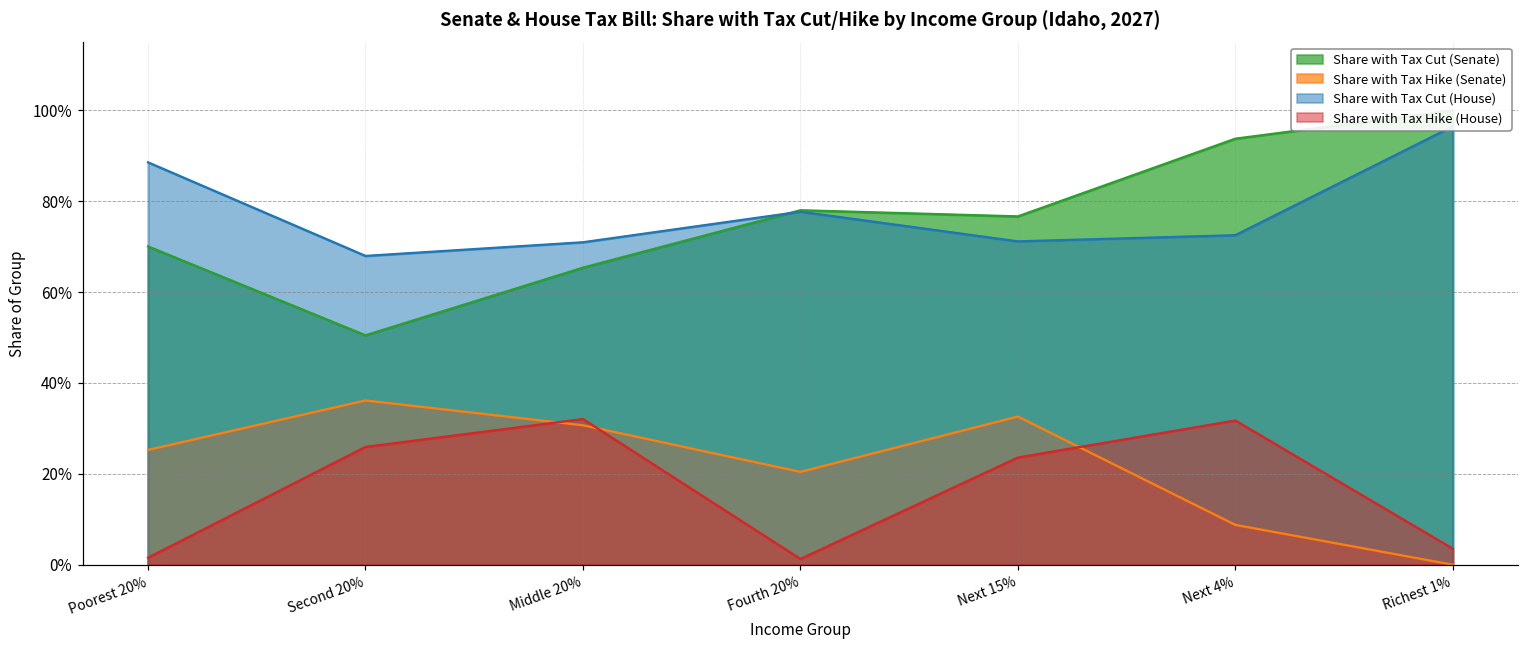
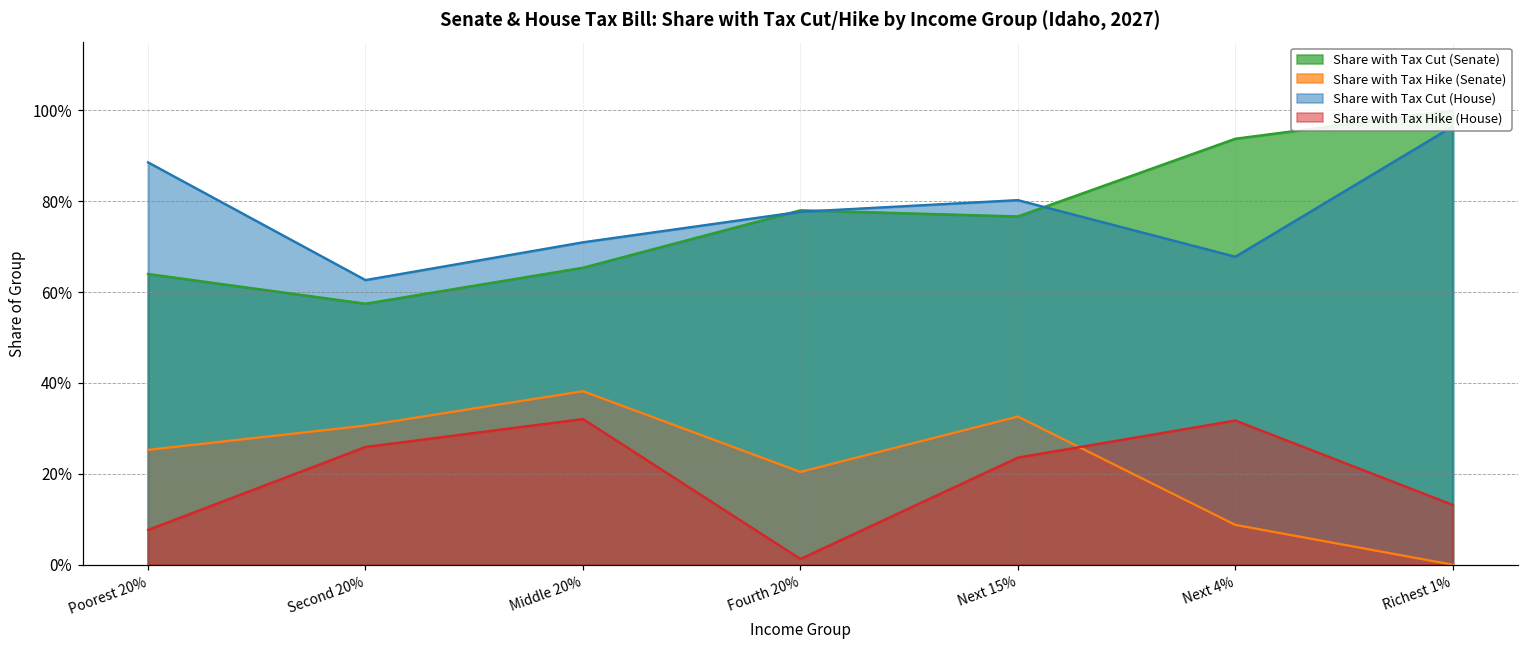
Share with Tax Cut (Senate), Poorest 20%: 70% -> 64%
Share with Tax Hike (House), Poorest 20%: 2% -> 8%
Share with Tax Cut (Senate), Second 20%: 50% -> 57%
Share with Tax Hike (Senate), Second 20%: 36% -> 31%
Share with Tax Cut (House), Second 20%: 68% -> 63%
Share with Tax Hike (Senate), Middle 20%: 31% -> 38%
Share with Tax Cut (House), Next 15%: 71% -> 80%
Share with Tax Cut (House), Next 4%: 73% -> 68%
Share with Tax Hike (House), Richest 1%: 4% -> 13%
